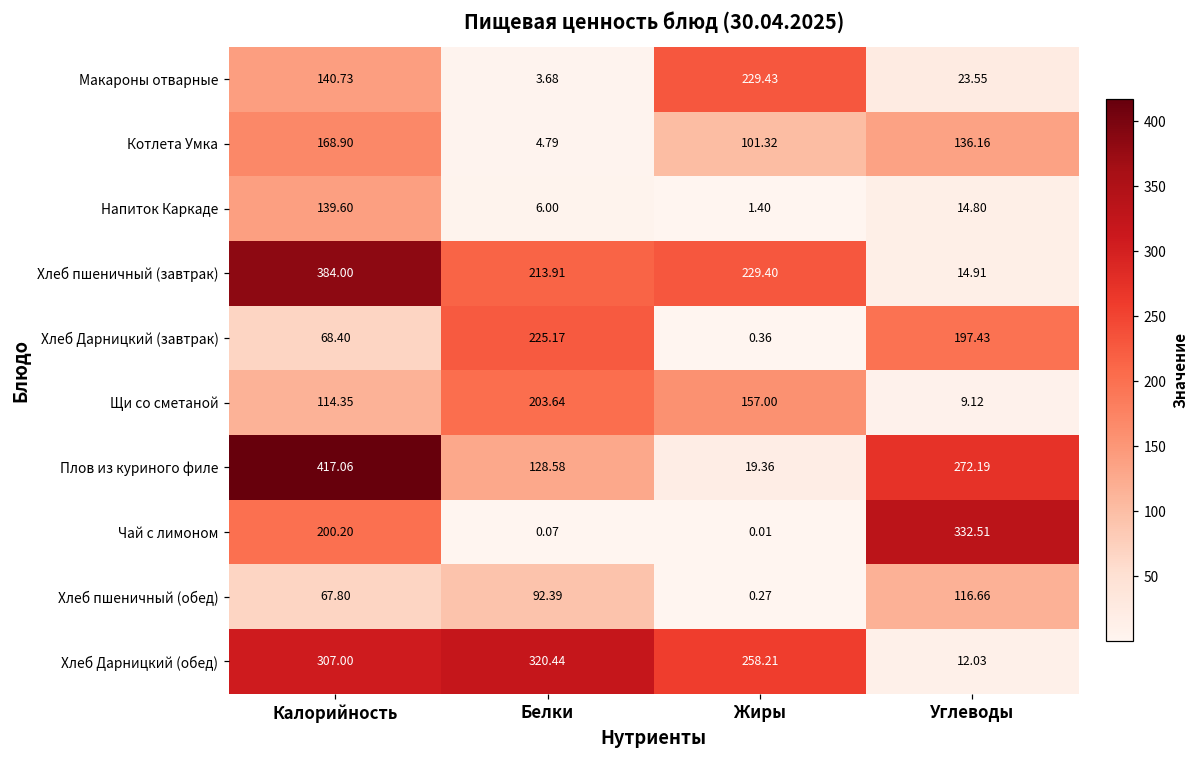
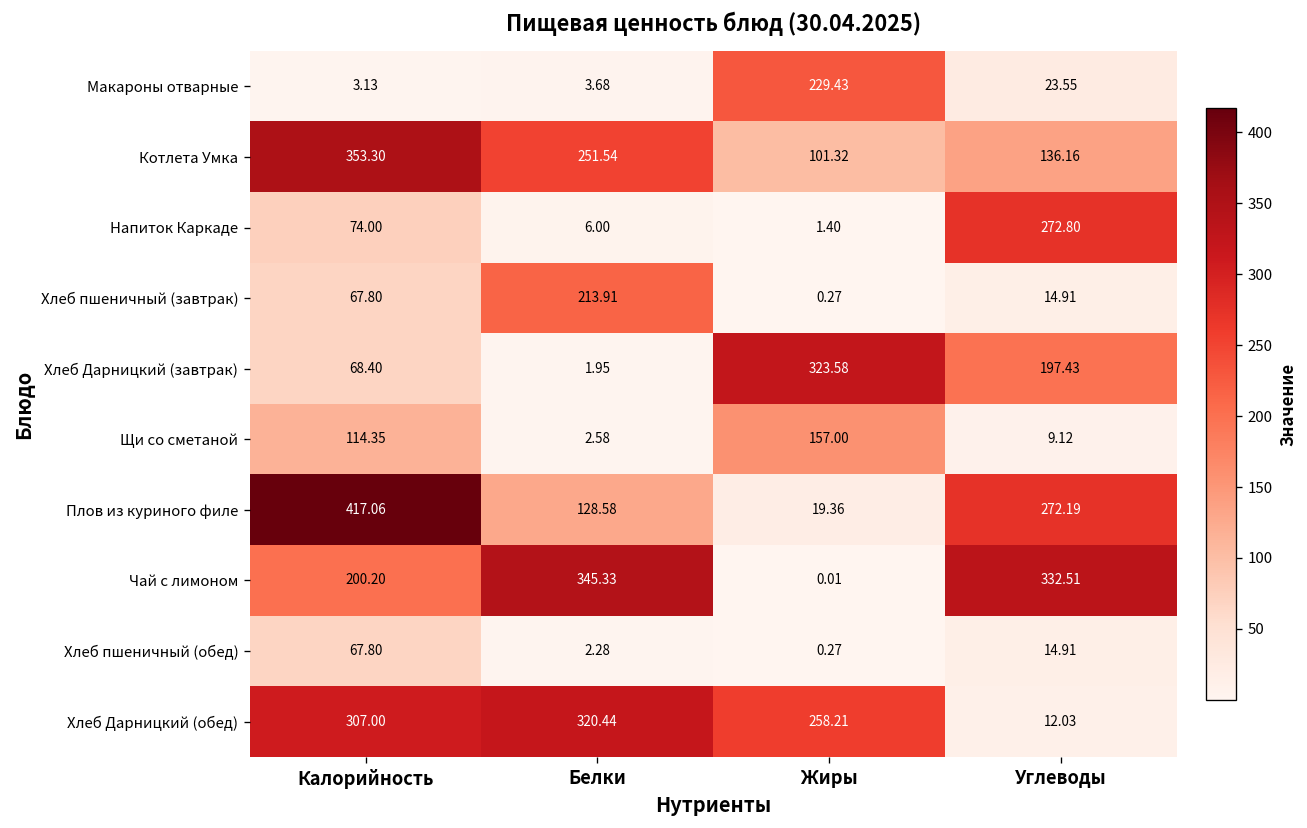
Макароны отварные, Калорийность: 140.73 -> 3.13
Котлета Умка, Калорийность: 168.90 -> 353.30
Котлета Умка, Белки: 4.79 -> 251.54
Напиток Каркаде, Калорийность: 139.60 -> 74.00
Напиток Каркаде, Углеводы: 14.80 -> 272.80
Хлеб пшеничный (завтрак), Калорийность: 384.00 -> 67.80
Хлеб пшеничный (завтрак), Жиры: 229.40 -> 0.27
Хлеб Дарницкий (завтрак), Белки: 225.17 -> 1.95
Хлеб Дарницкий (завтрак), Жиры: 0.36 -> 323.58
Щи со сметаной, Белки: 203.64 -> 2.58
Чай с лимоном, Белки: 0.07 -> 345.33
Хлеб пшеничный (обед), Белки: 92.39 -> 2.28
Хлеб пшеничный (обед), Углеводы: 116.66 -> 14.91
